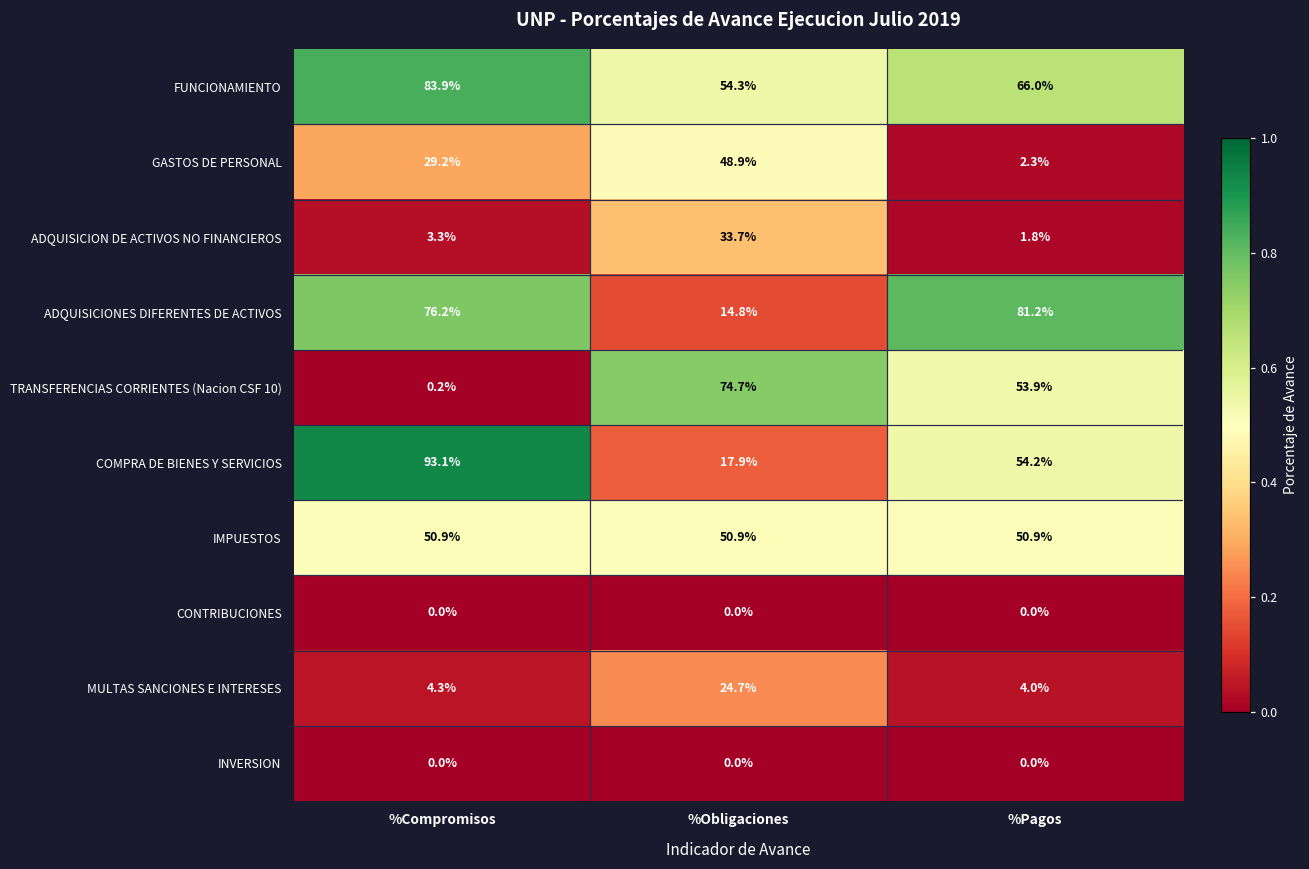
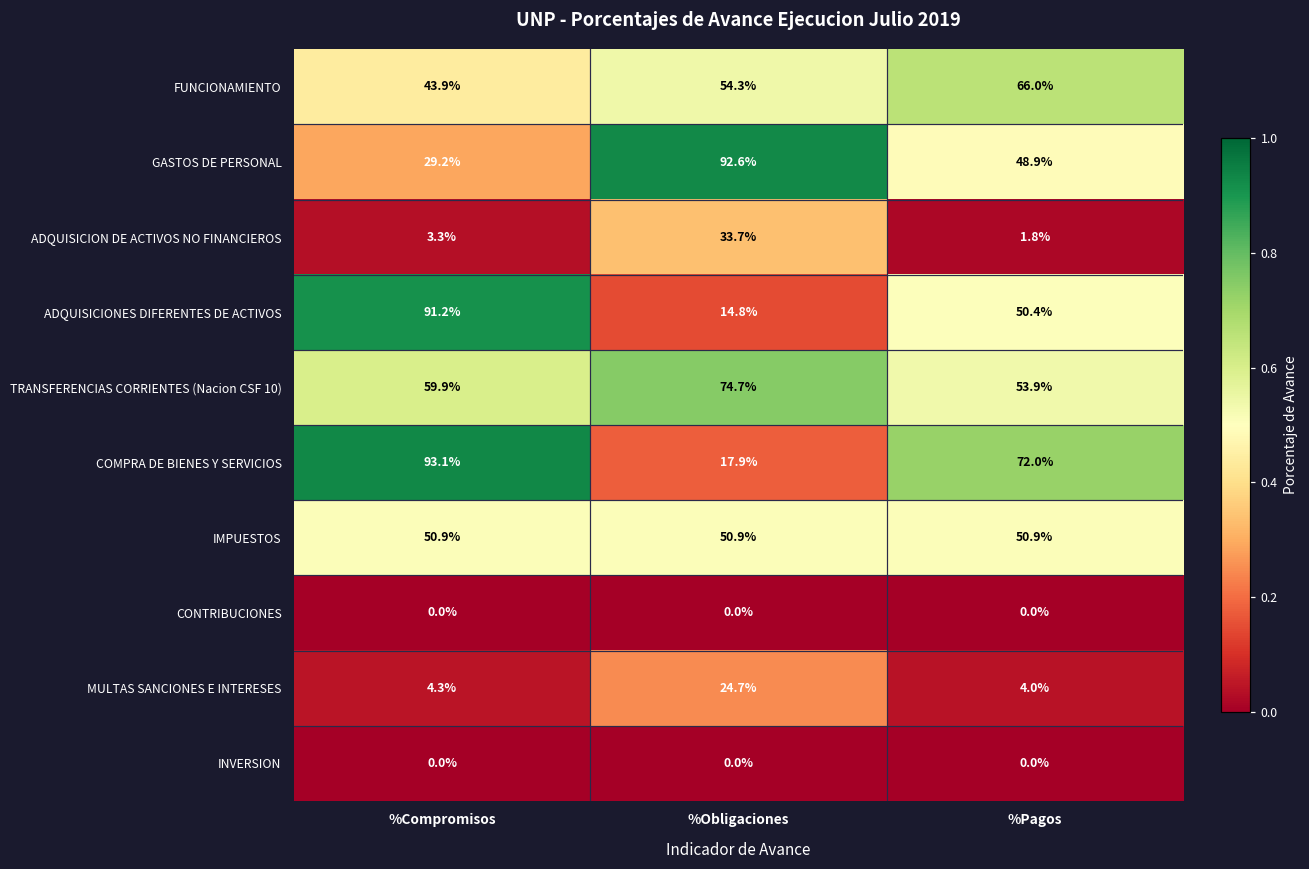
FUNCIONAMIENTO, %Compromisos: 83.9% -> 43.9%
GASTOS DE PERSONAL, %Obligaciones: 48.9% -> 92.6%
GASTOS DE PERSONAL, %Pagos: 2.3% -> 48.9%
ADQUISICIONES DIFERENTES DE ACTIVOS, %Compromisos: 76.2% -> 91.2%
ADQUISICIONES DIFERENTES DE ACTIVOS, %Pagos: 81.2% -> 50.4%
TRANSFERENCIAS CORRIENTES (Nacion CSF 10), %Compromisos: 0.2% -> 59.9%
COMPRA DE BIENES Y SERVICIOS, %Pagos: 54.2% -> 72.0%
